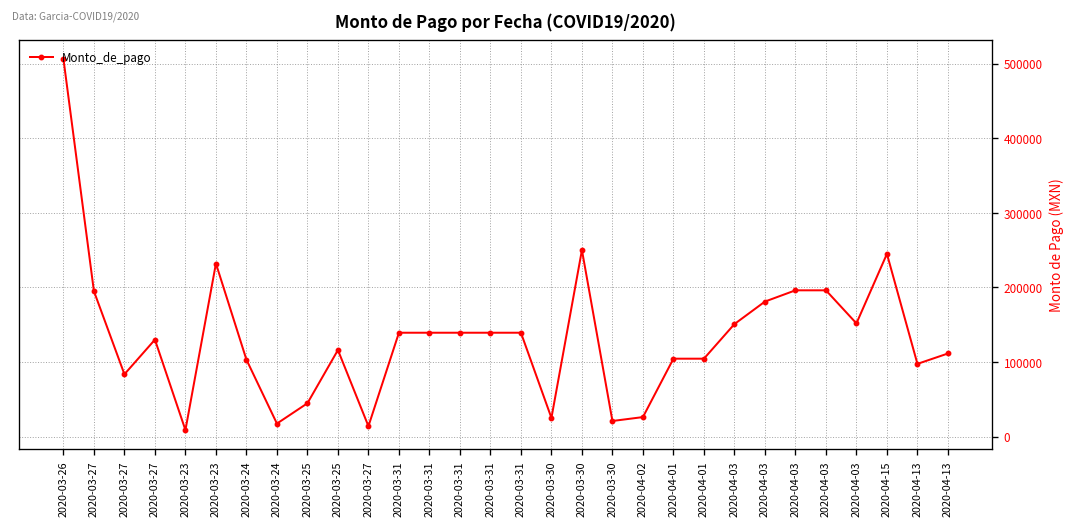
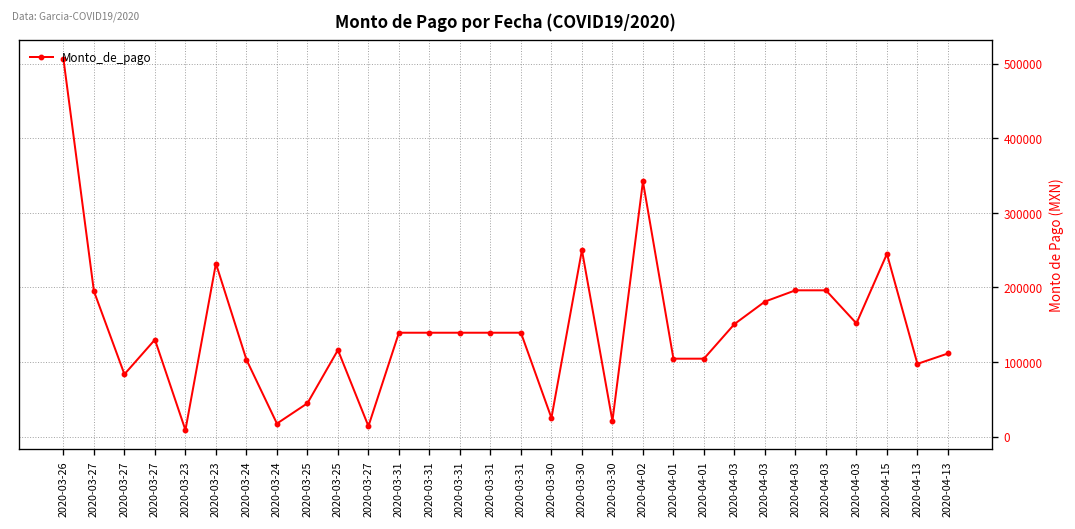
2020-04-02: 30000 -> 340000
